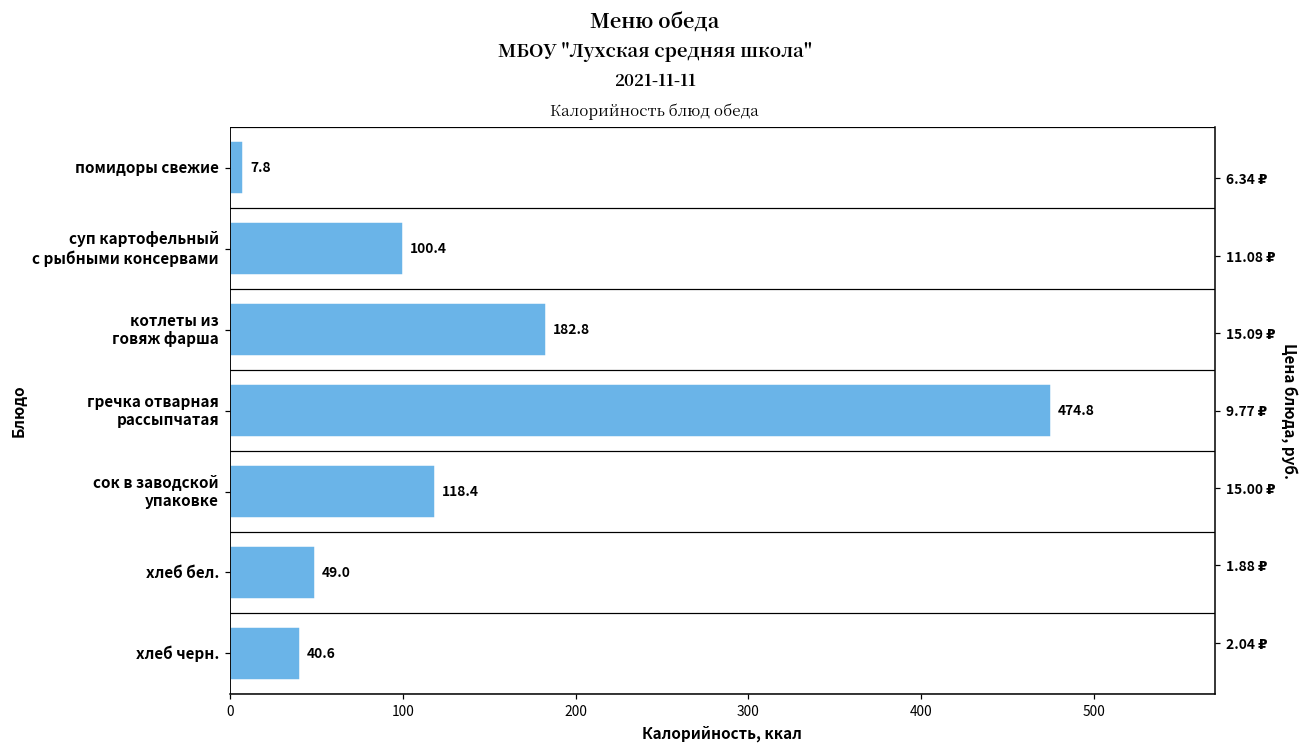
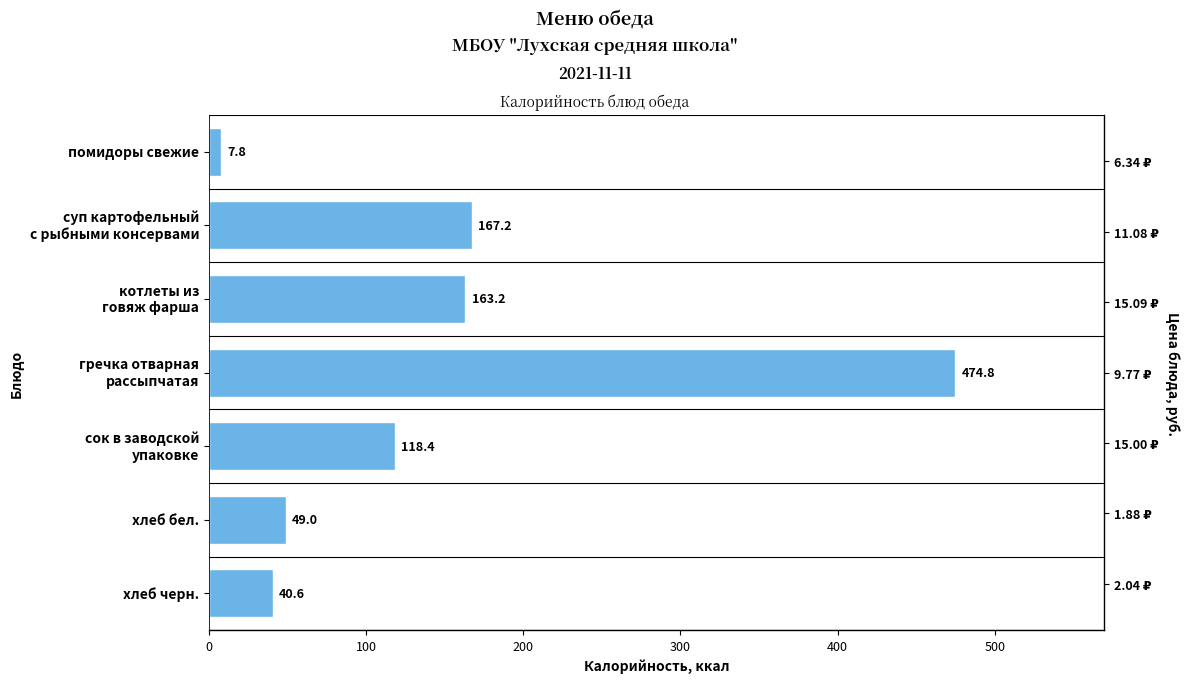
суп картофельный с рыбными консервами: 100.4 -> 167.2
котлеты из говяж фарша: 182.8 -> 163.2
